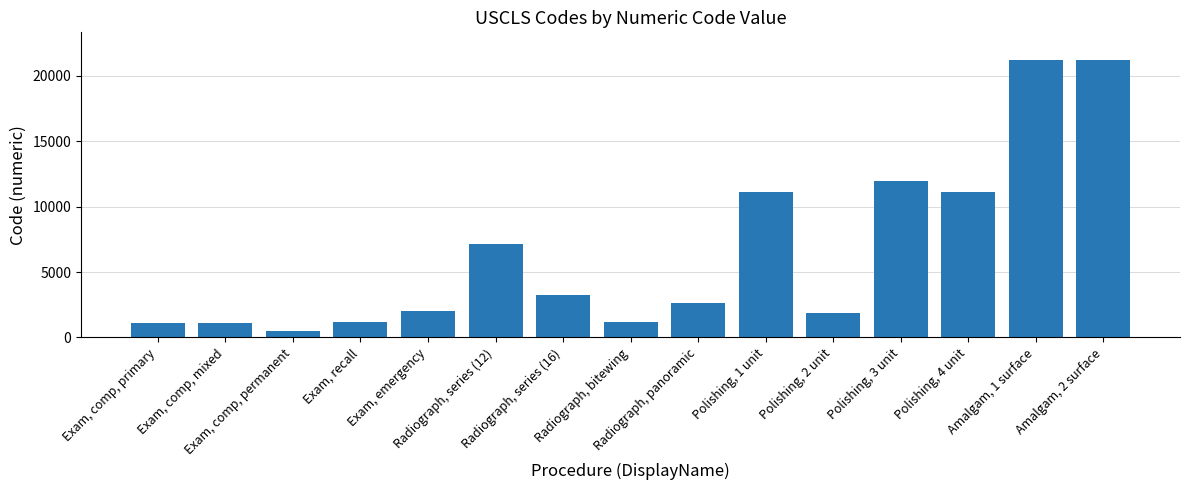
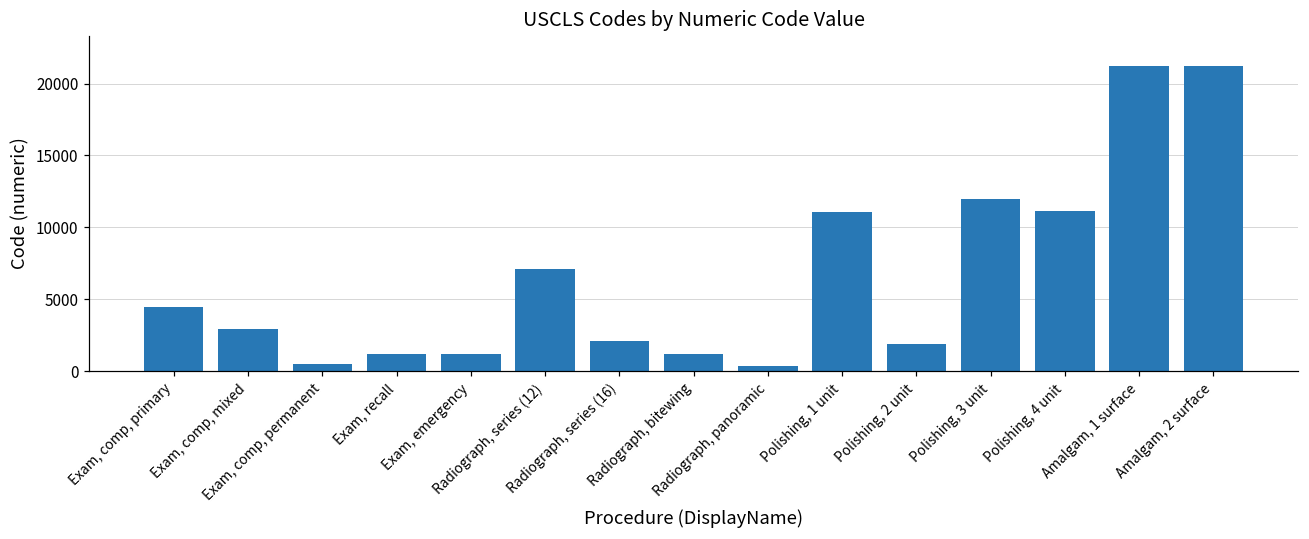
Exam, comp, primary: 1100 -> 4500
Exam, comp, mixed: 1100 -> 2900
Exam, emergency: 2000 -> 1200
Radiograph, series (16): 3200 -> 2100
Radiograph, panoramic: 2600 -> 300
